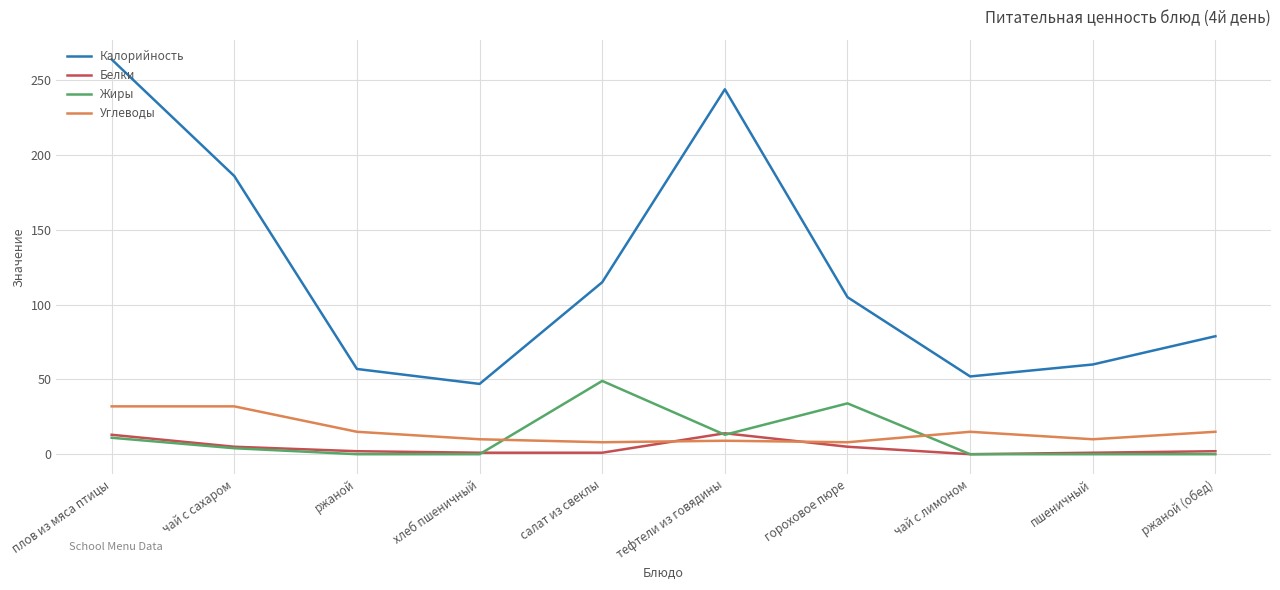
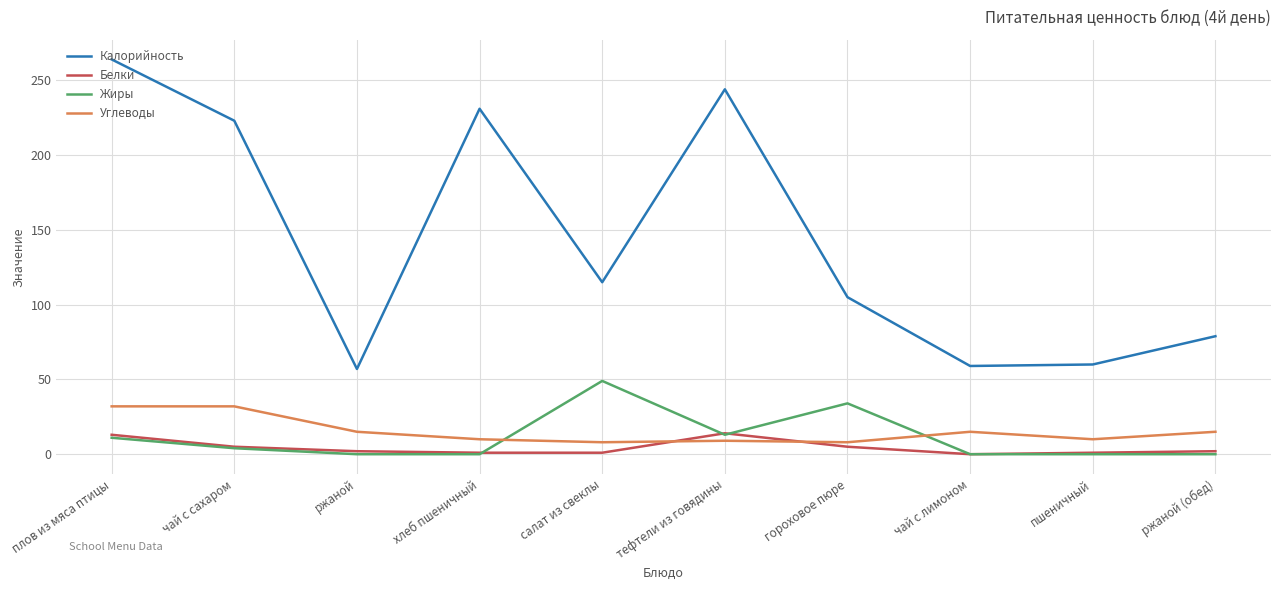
Калорийность, чай с сахаром: 186 -> 223
Калорийность, хлеб пшеничный: 47 -> 231
Калорийность, чай с лимоном: 52 -> 59
